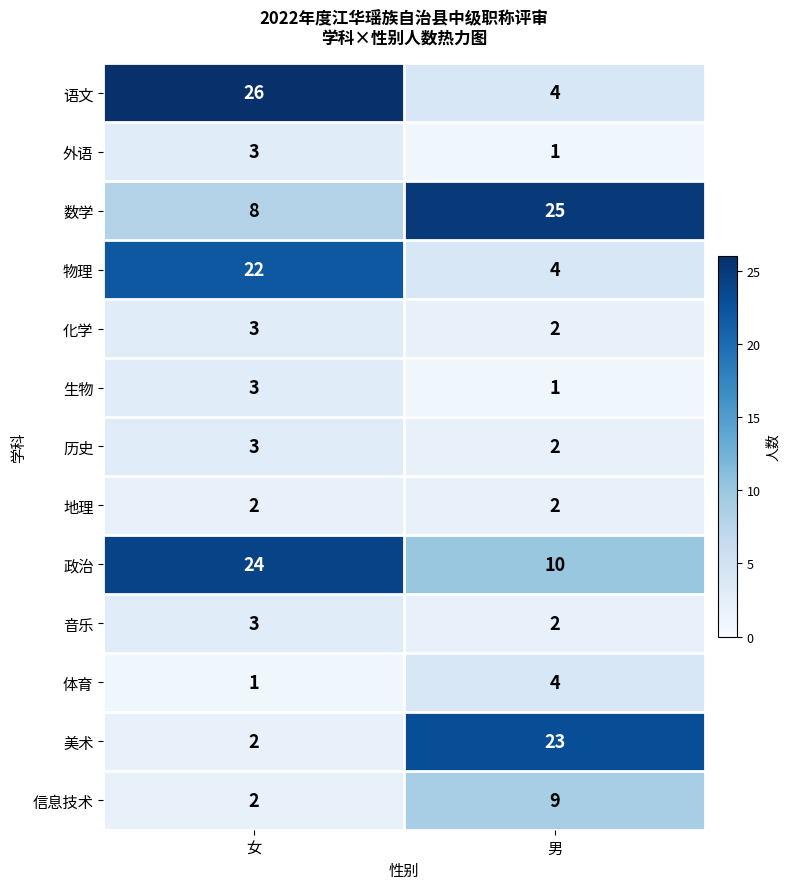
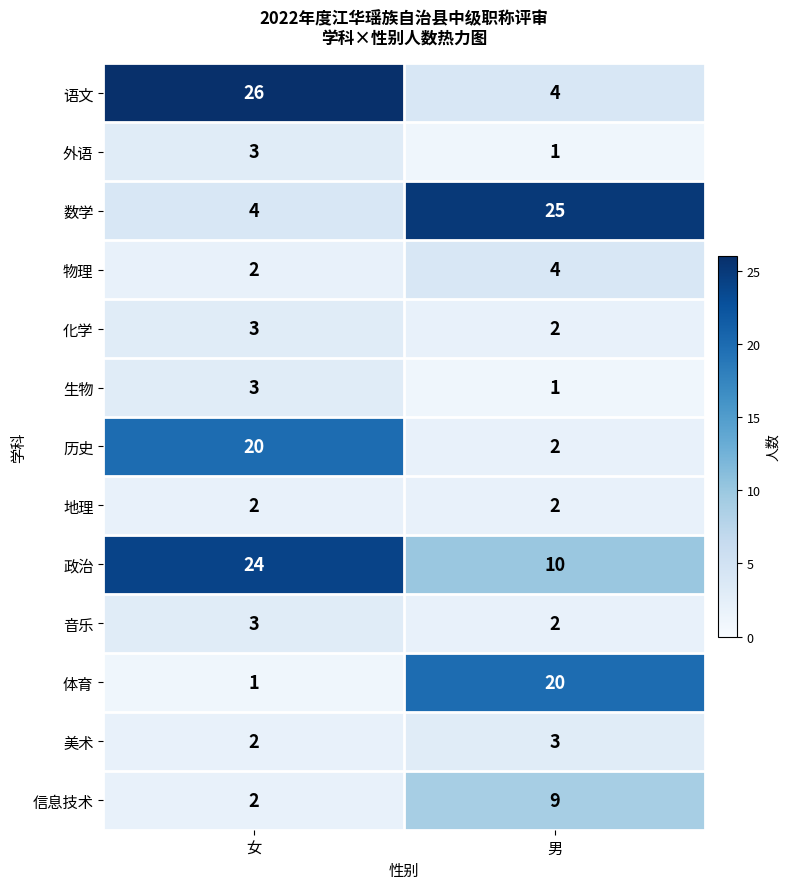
数学, 女: 8 -> 4
物理, 女: 22 -> 2
历史, 女: 3 -> 20
体育, 男: 4 -> 20
美术, 男: 23 -> 3
